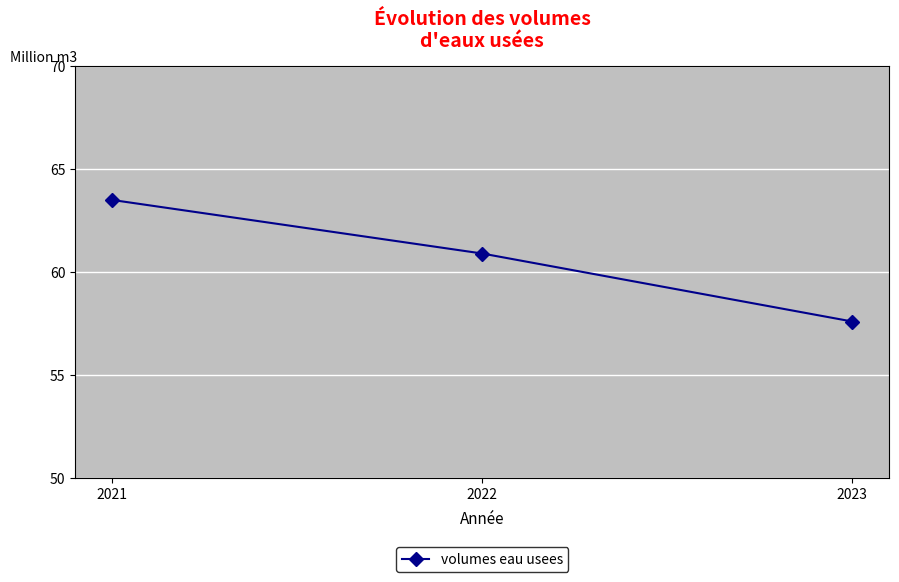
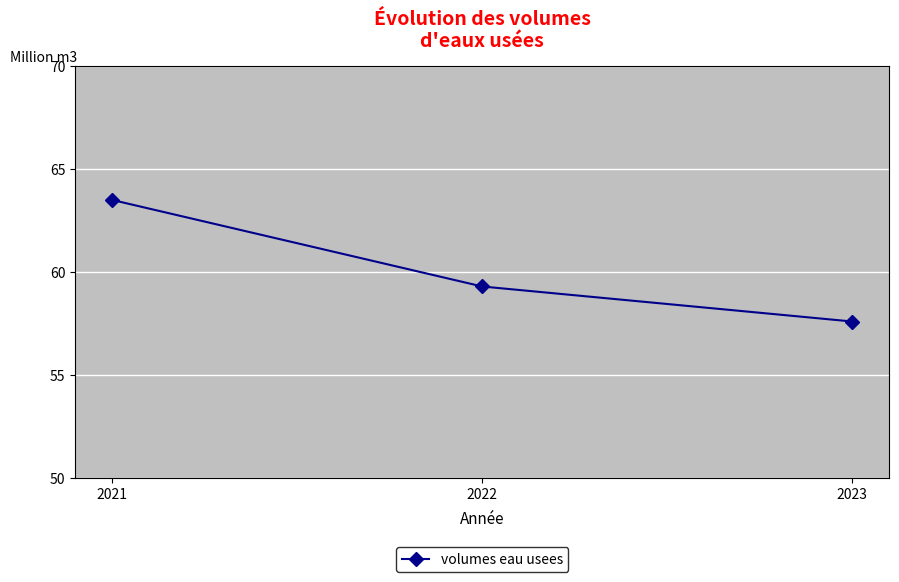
2022: 60.9 -> 59.3
